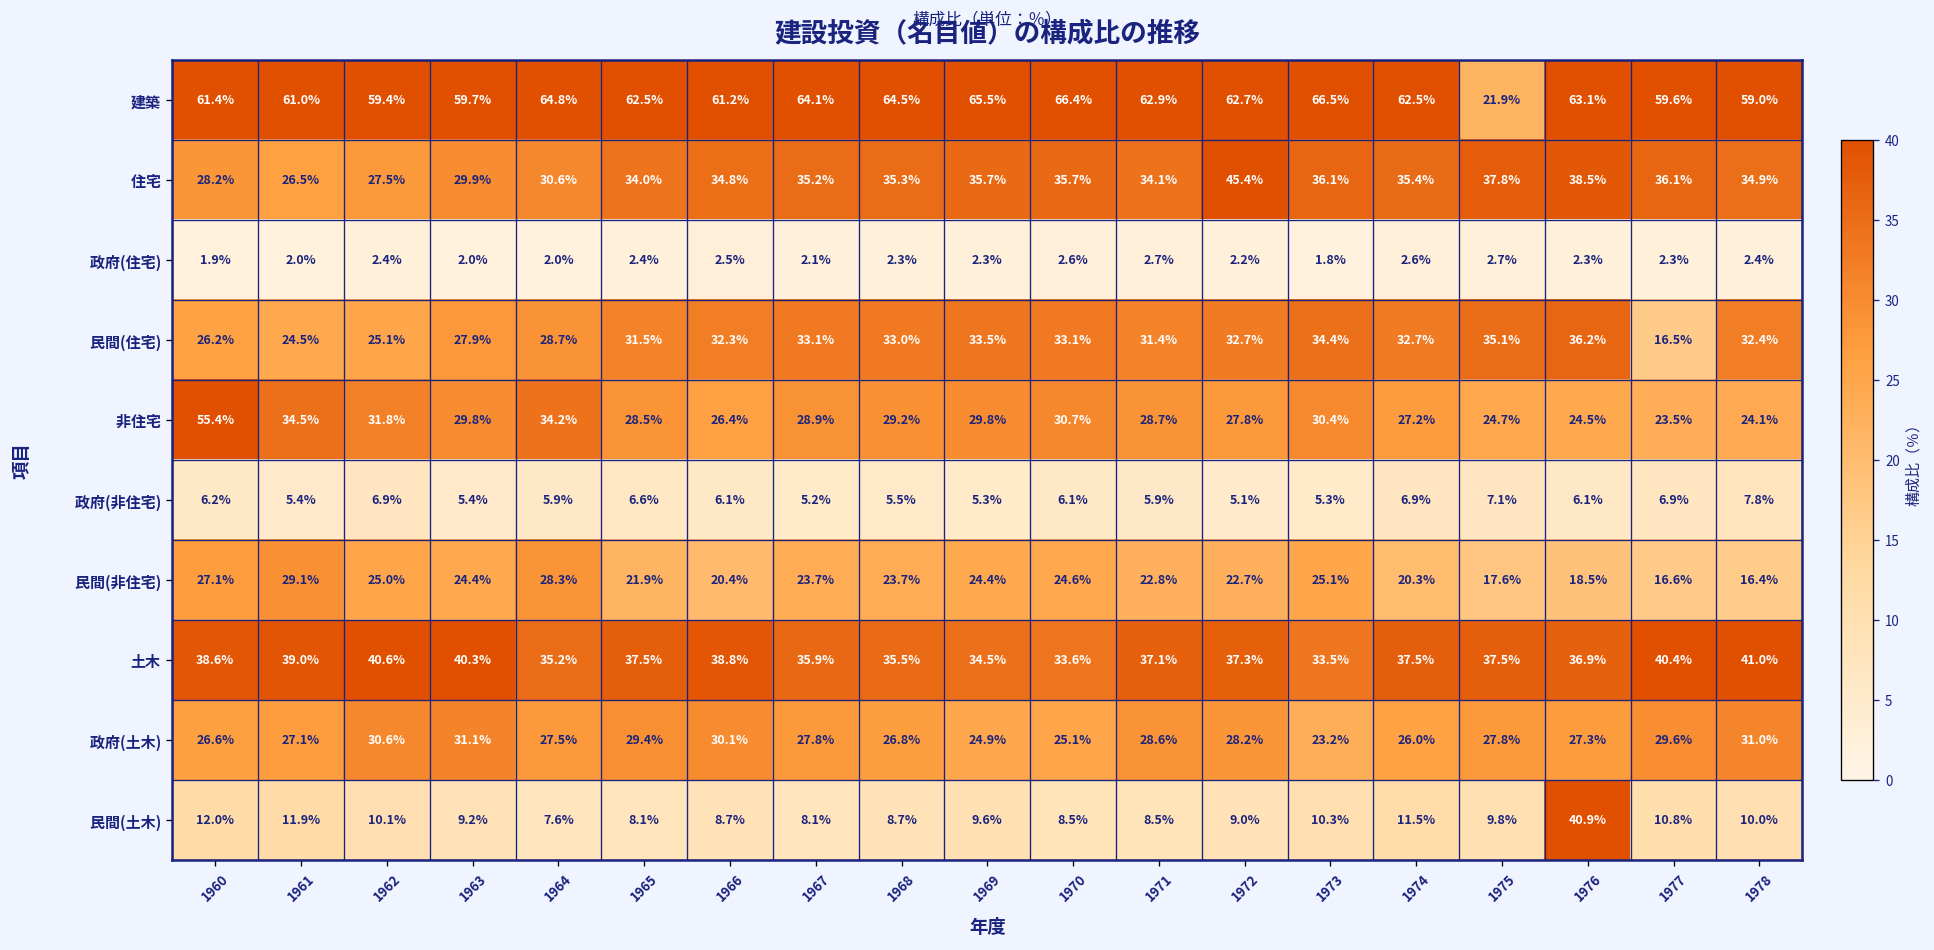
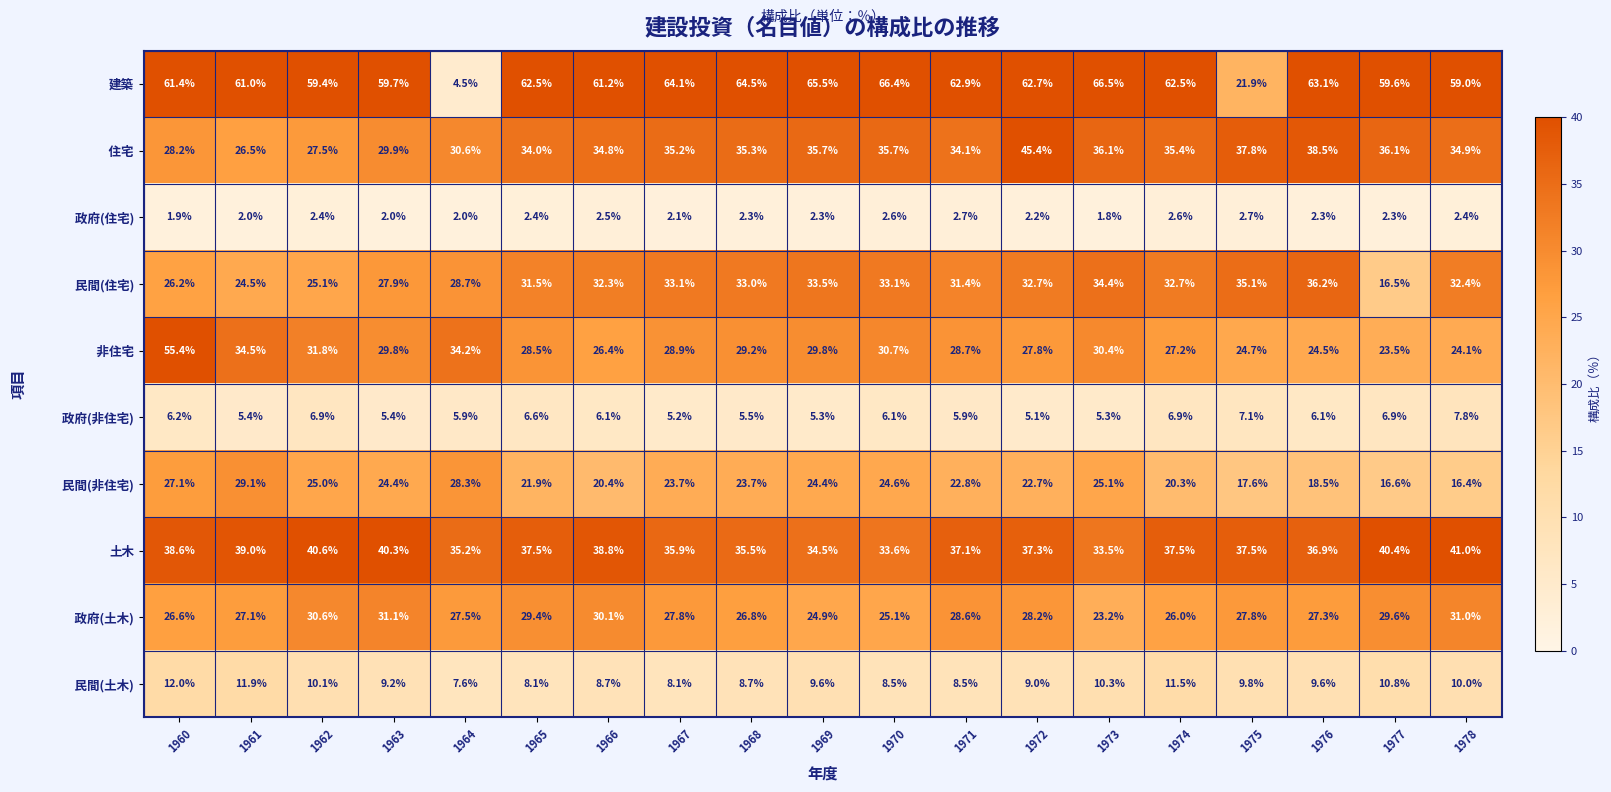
建築, 1964: 64.8% -> 4.5%
民間(土木), 1976: 40.9% -> 9.6%
